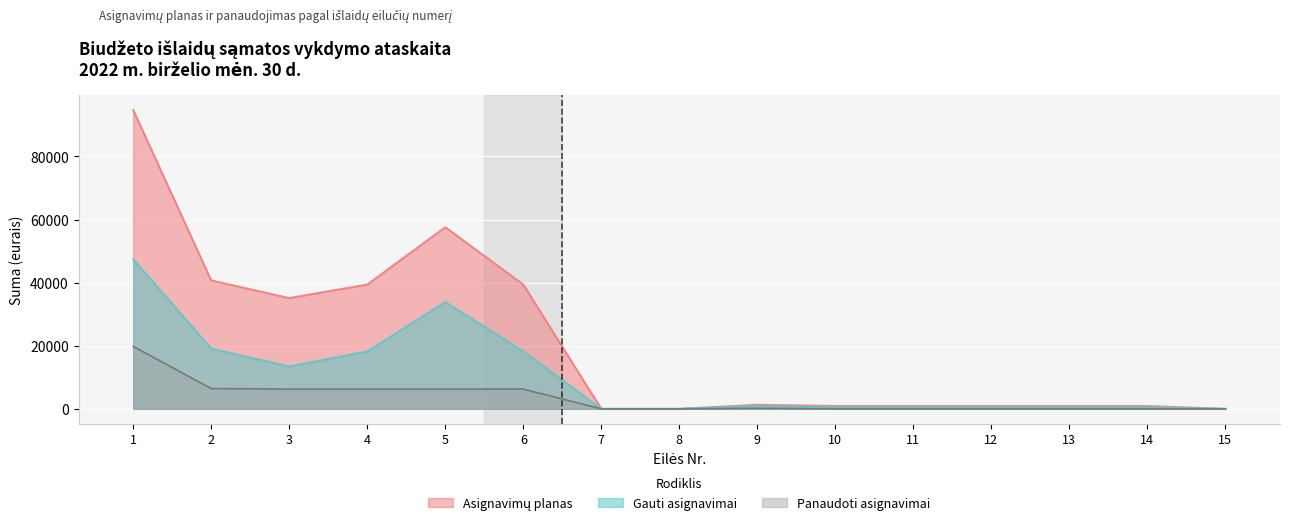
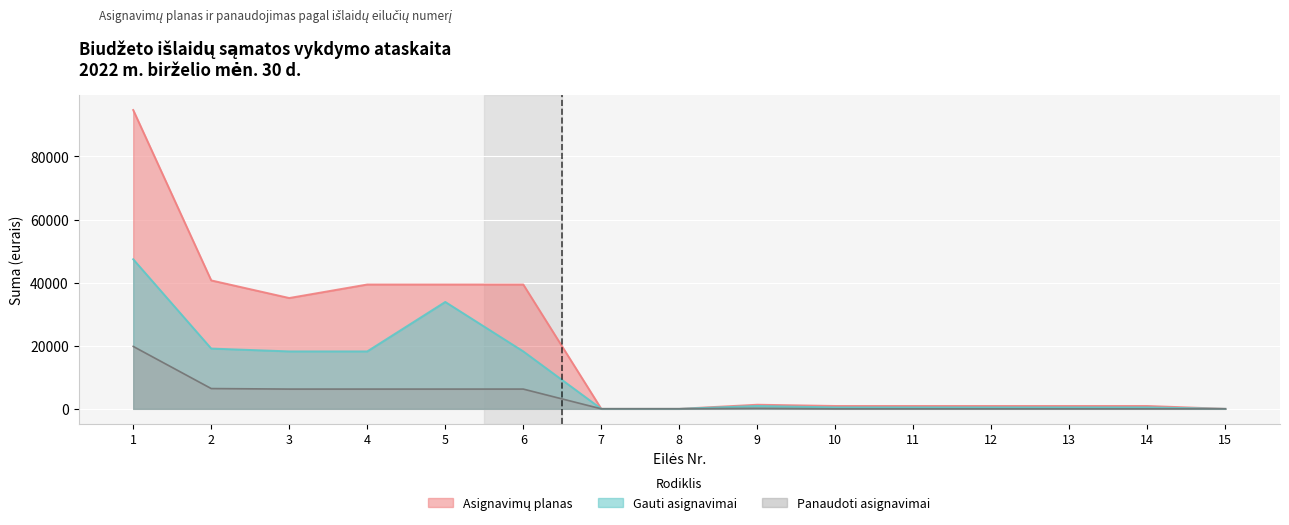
Gauti asignavimai, 3: 13000 -> 18000
Asignavimų planas, 5: 58000 -> 39000
